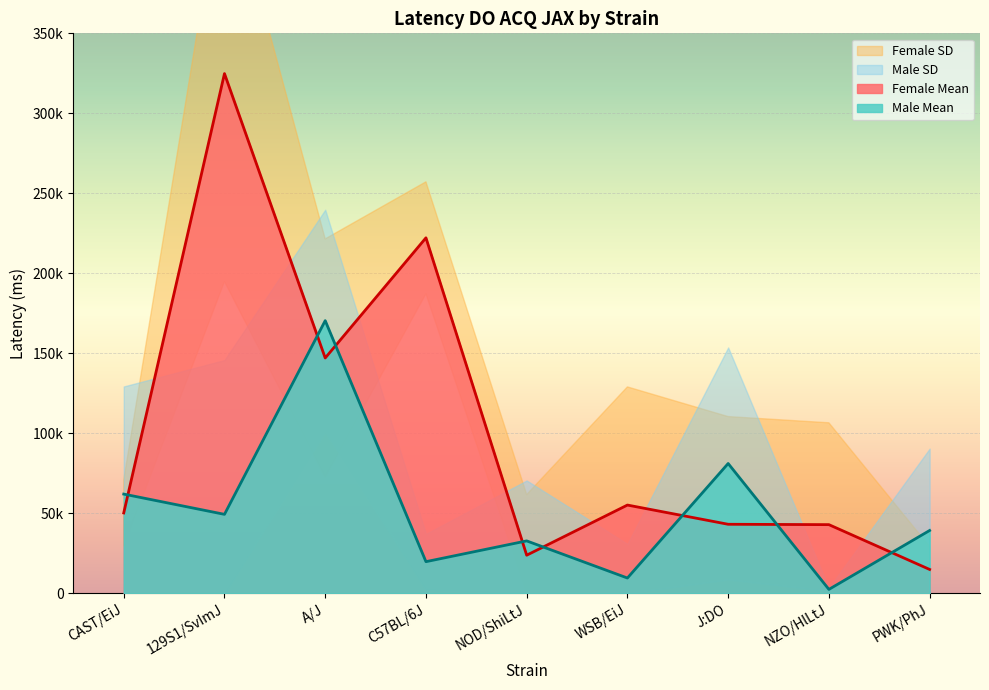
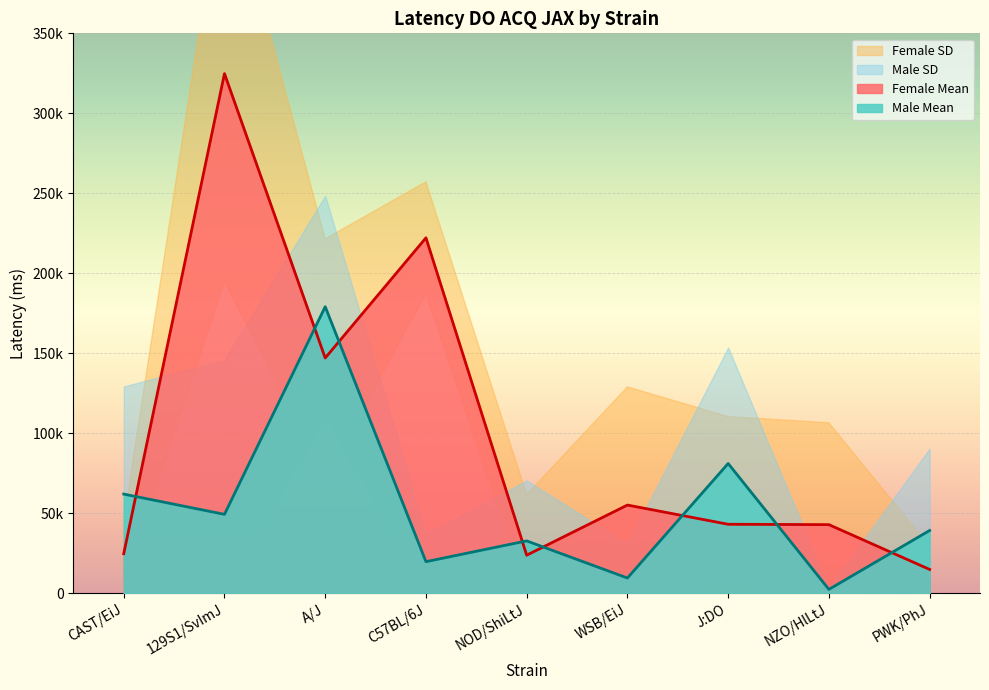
Female Mean, CAST/EiJ: 50000 -> 25000
Male Mean, A/J: 170000 -> 179000
